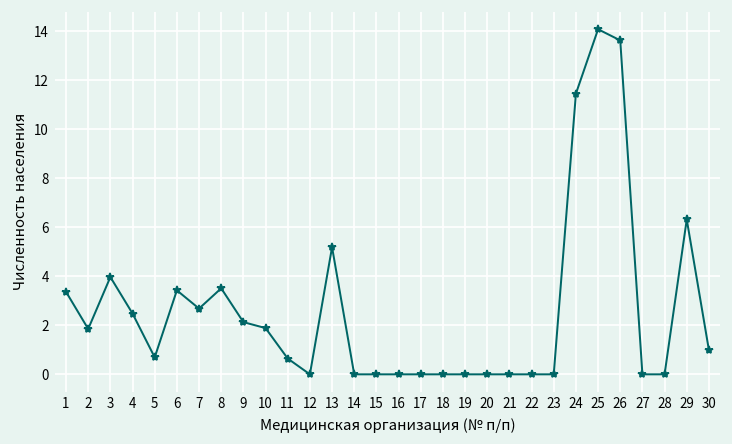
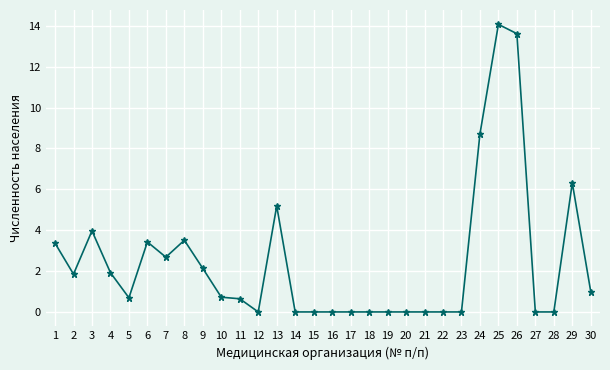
4: 2.5 -> 1.9
10: 1.9 -> 0.7
24: 11.4 -> 8.7
